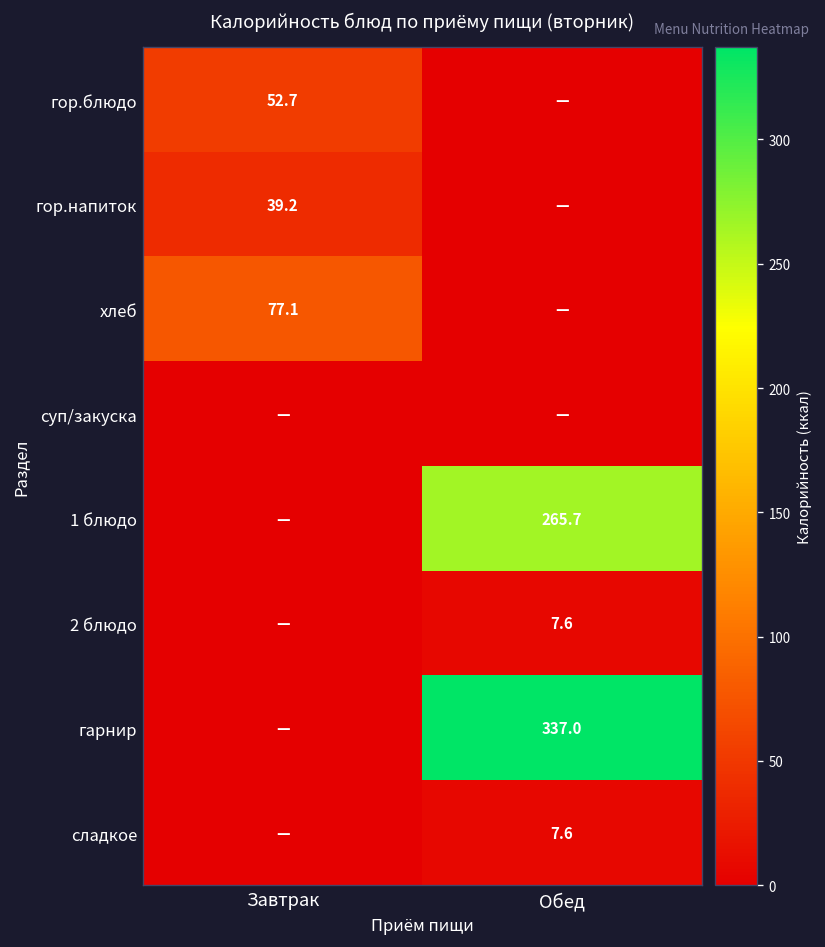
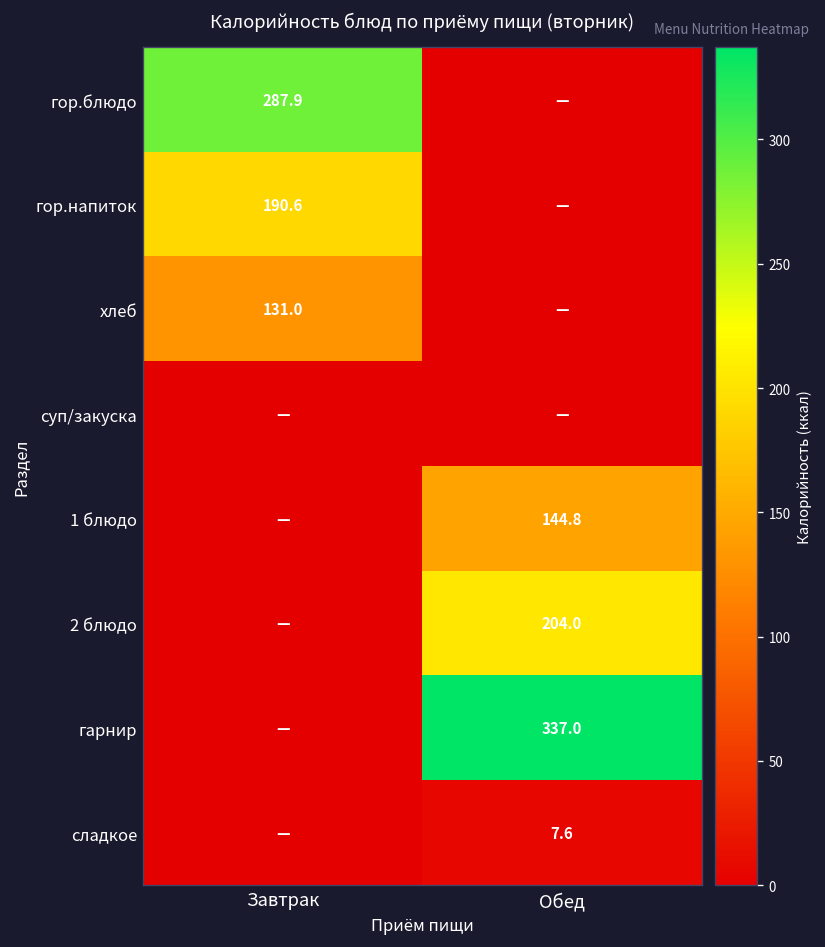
гор.блюдо, Завтрак: 52.7 -> 287.9
гор.напиток, Завтрак: 39.2 -> 190.6
хлеб, Завтрак: 77.1 -> 131.0
1 блюдо, Обед: 265.7 -> 144.8
2 блюдо, Обед: 7.6 -> 204.0
